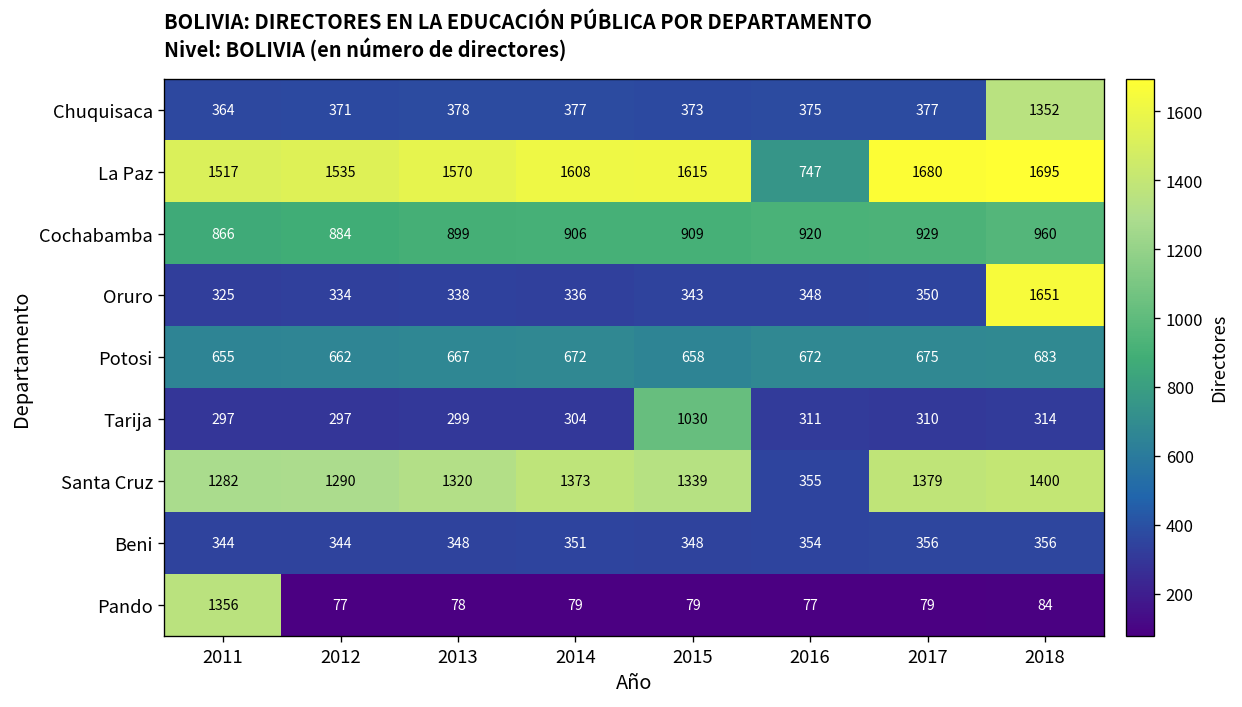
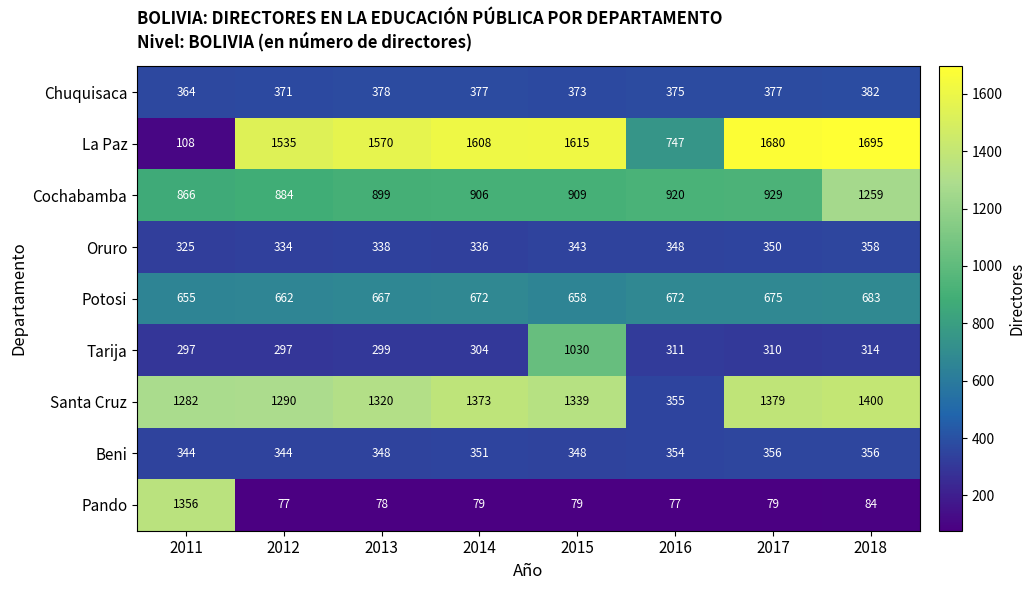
Chuquisaca, 2018: 1352 -> 382
La Paz, 2011: 1517 -> 108
Cochabamba, 2018: 960 -> 1259
Oruro, 2018: 1651 -> 358
